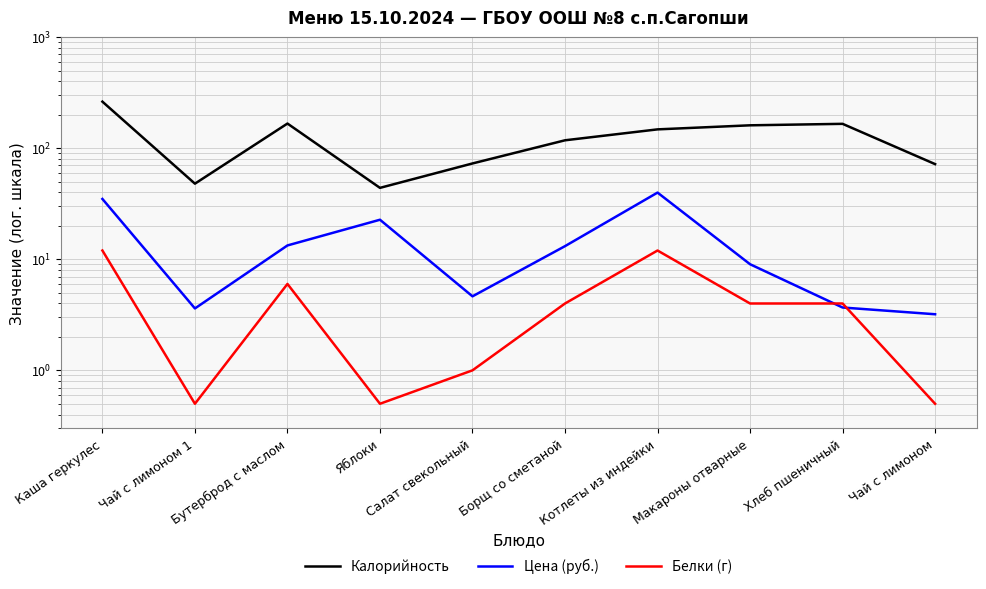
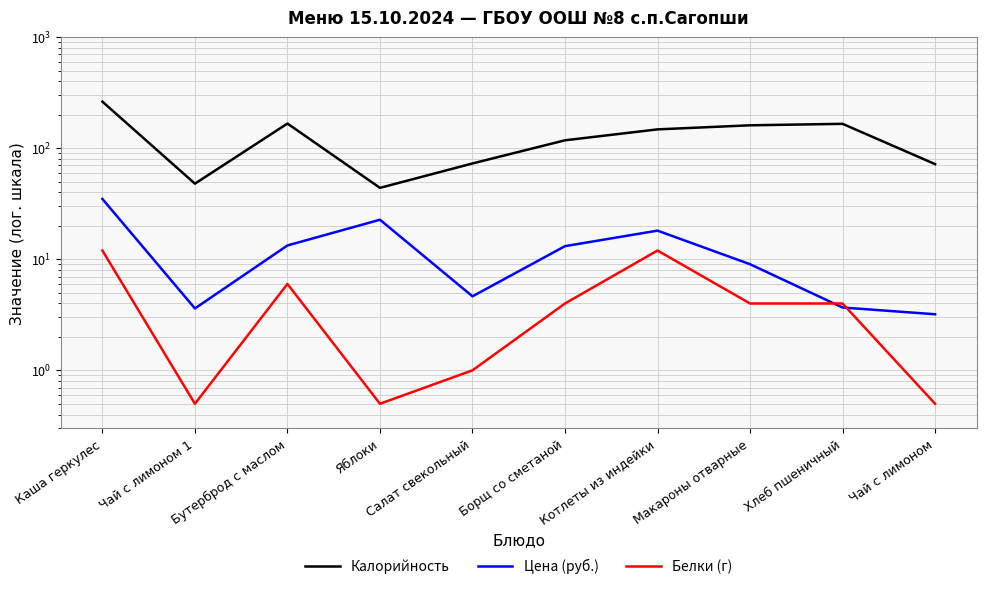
Цена (руб.), Котлеты из индейки: 40 -> 18
